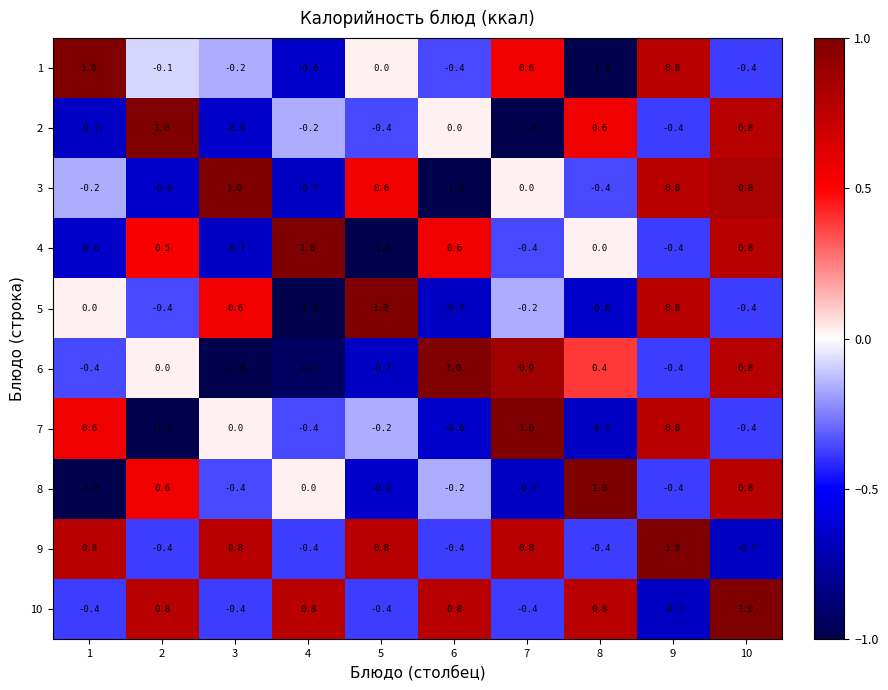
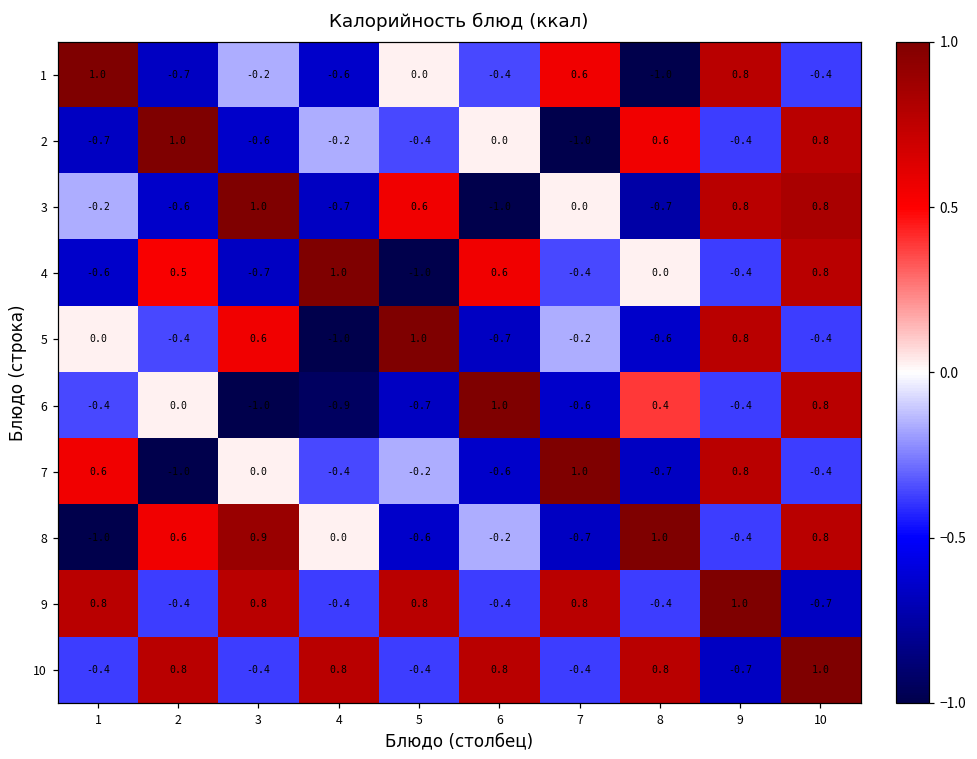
1, 2: -0.1 -> -0.7
3, 8: -0.4 -> -0.7
6, 7: 0.9 -> -0.6
8, 3: -0.4 -> 0.9
